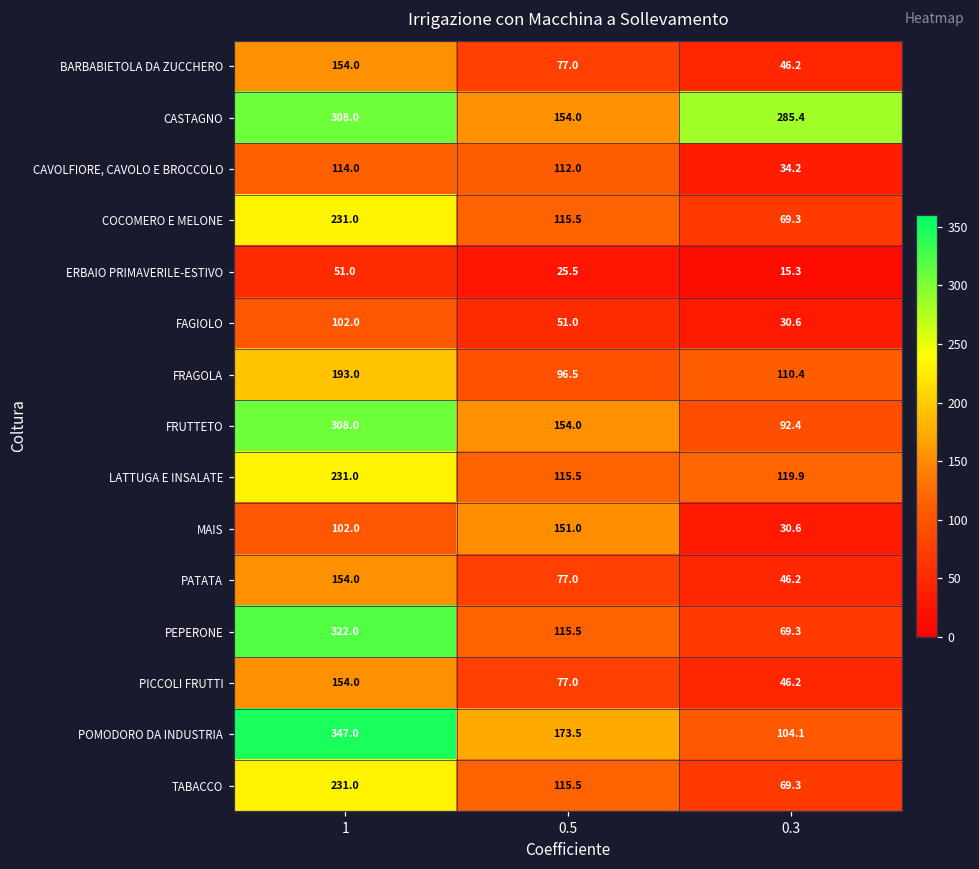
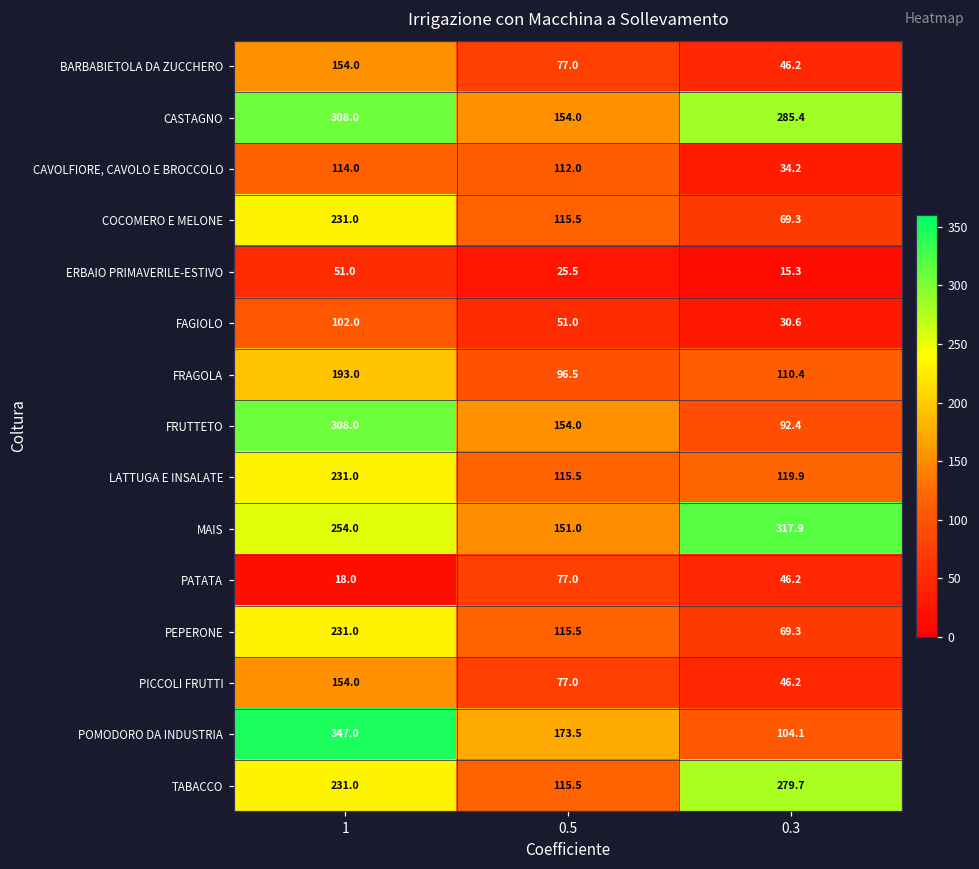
MAIS, 1: 102.0 -> 254.0
MAIS, 0.3: 30.6 -> 317.9
PATATA, 1: 154.0 -> 18.0
PEPERONE, 1: 322.0 -> 231.0
TABACCO, 0.3: 69.3 -> 279.7
